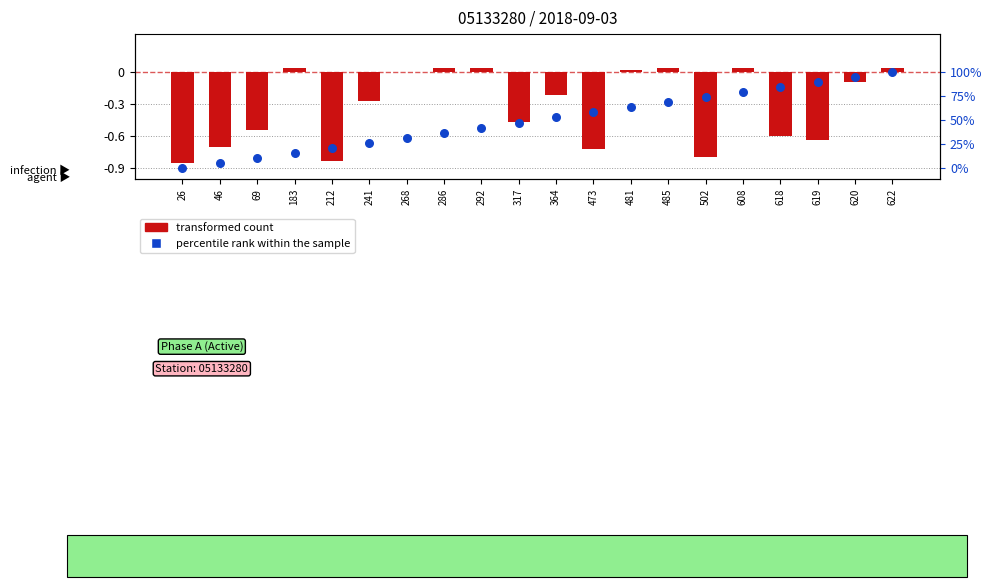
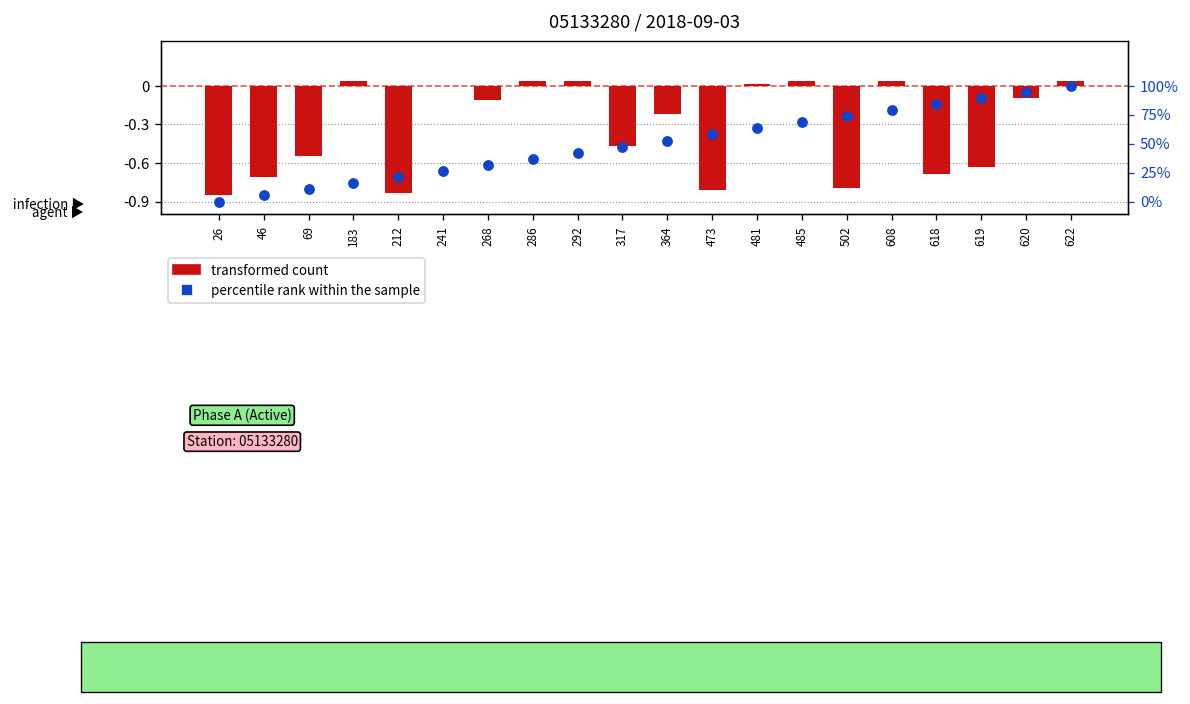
transformed count, 241: -0.27 -> 0.00
transformed count, 268: 0.00 -> -0.11
transformed count, 473: -0.72 -> -0.81
transformed count, 618: -0.60 -> -0.69
